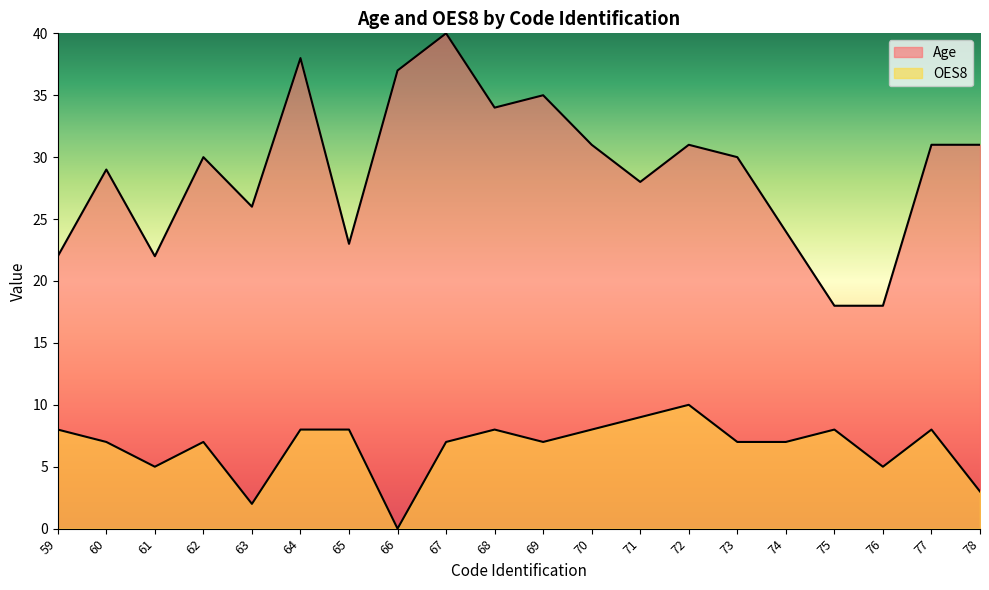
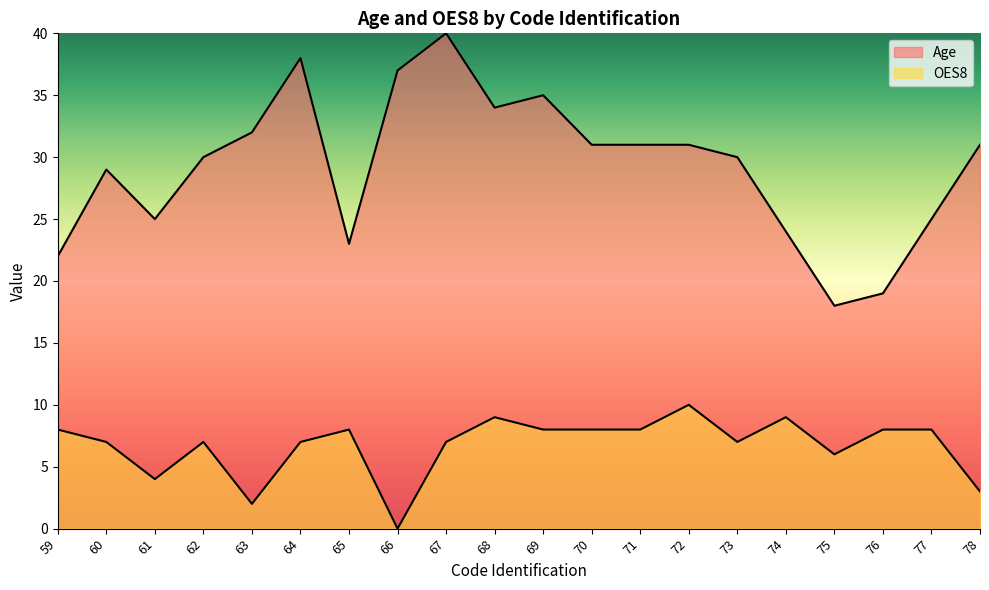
Age, 61: 22 -> 25
OES8, 61: 5 -> 4
Age, 63: 26 -> 32
OES8, 64: 8 -> 7
OES8, 68: 8 -> 9
OES8, 69: 7 -> 8
Age, 71: 28 -> 31
OES8, 71: 9 -> 8
OES8, 74: 7 -> 9
OES8, 75: 8 -> 6
Age, 76: 18 -> 19
OES8, 76: 5 -> 8
Age, 77: 31 -> 25
